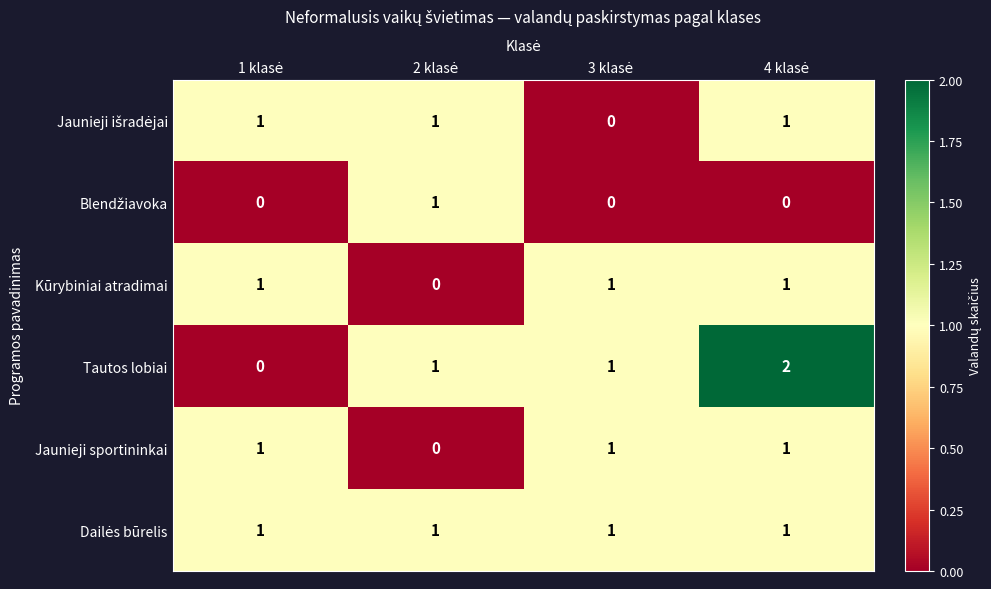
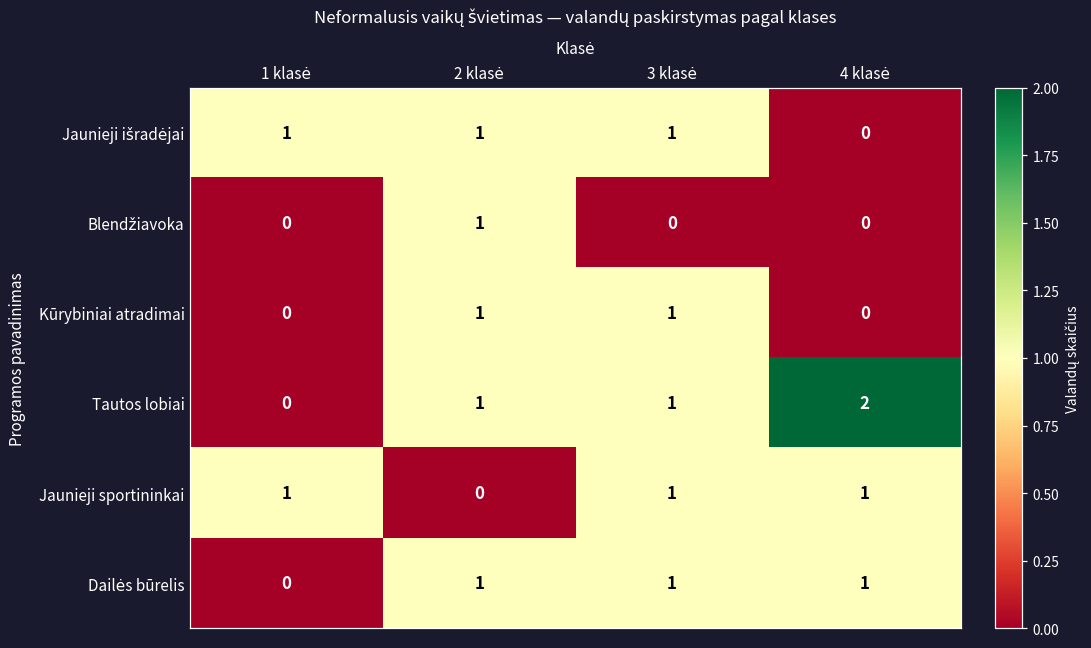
Jaunieji išradėjai, 3 klasė: 0 -> 1
Jaunieji išradėjai, 4 klasė: 1 -> 0
Kūrybiniai atradimai, 1 klasė: 1 -> 0
Kūrybiniai atradimai, 2 klasė: 0 -> 1
Kūrybiniai atradimai, 4 klasė: 1 -> 0
Dailės būrelis, 1 klasė: 1 -> 0
